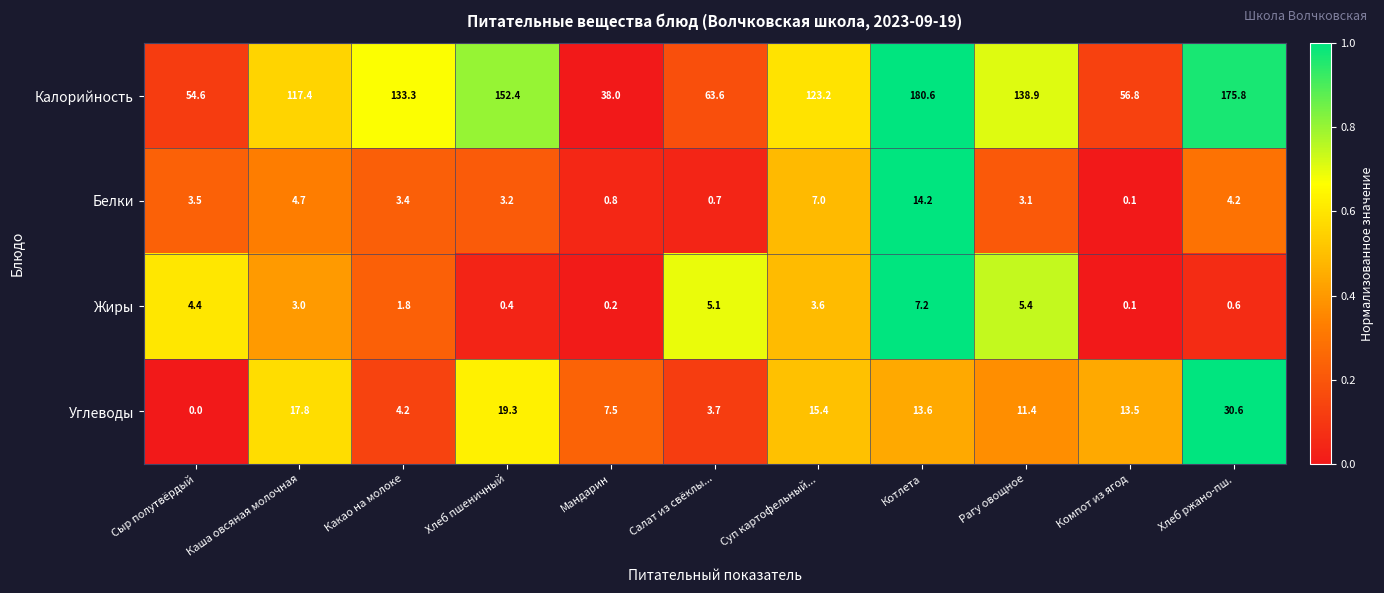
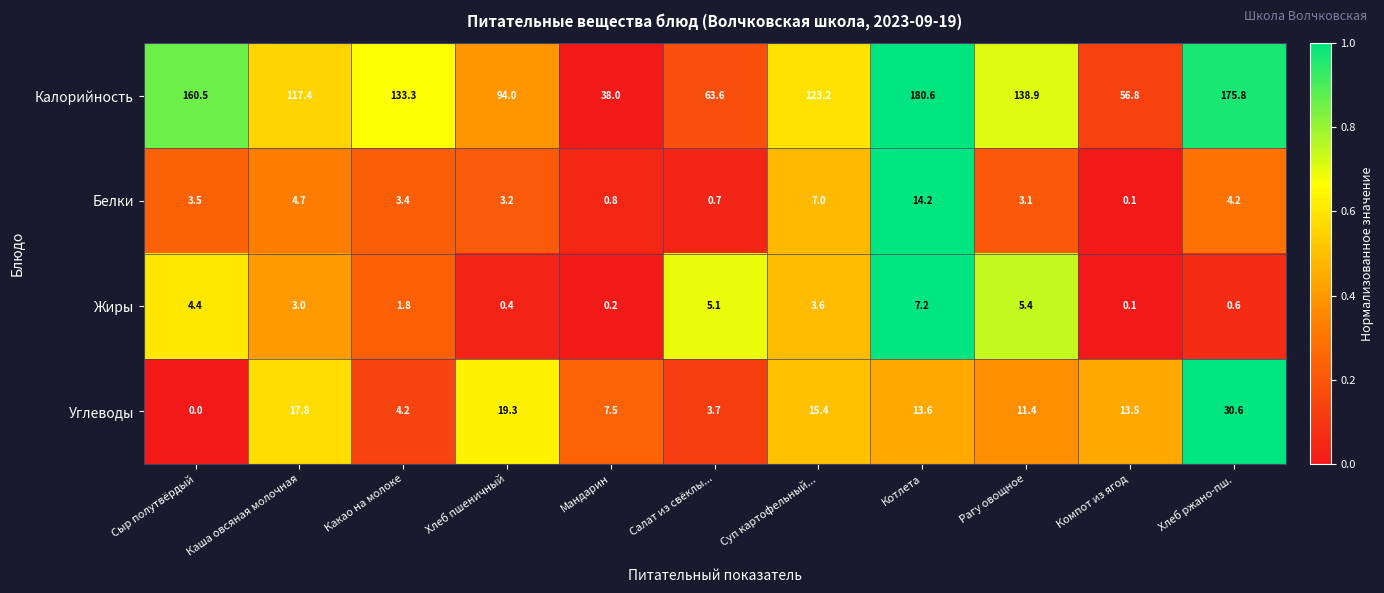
Калорийность, Сыр полутвёрдый: 54.6 -> 160.5
Калорийность, Хлеб пшеничный: 152.4 -> 94.0
